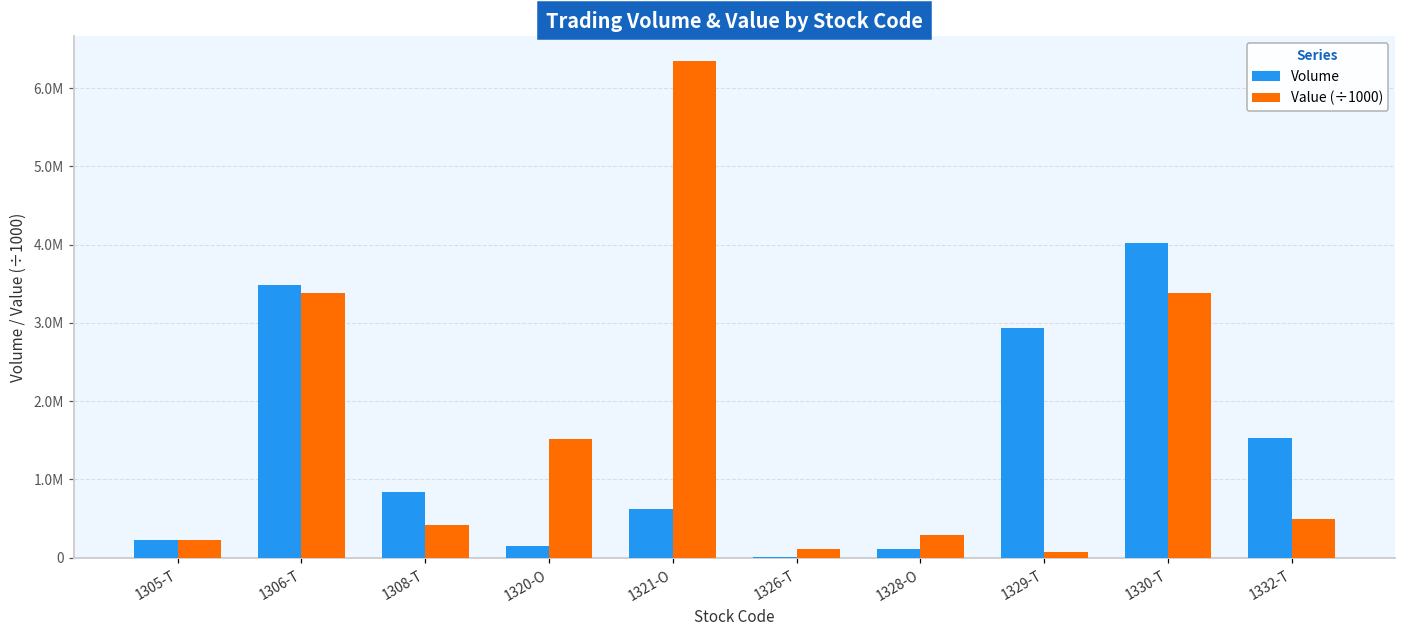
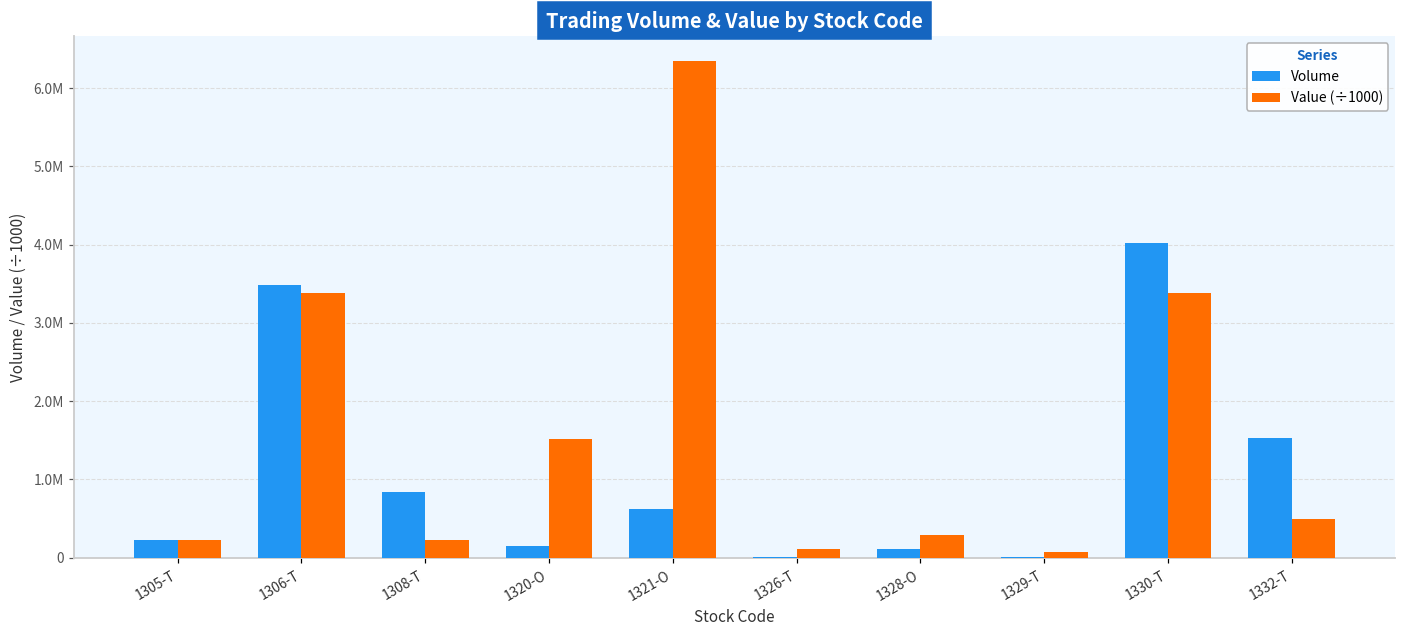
Value (÷1000), 1308-T: 400000 -> 200000
Volume, 1329-T: 2900000 -> 0
